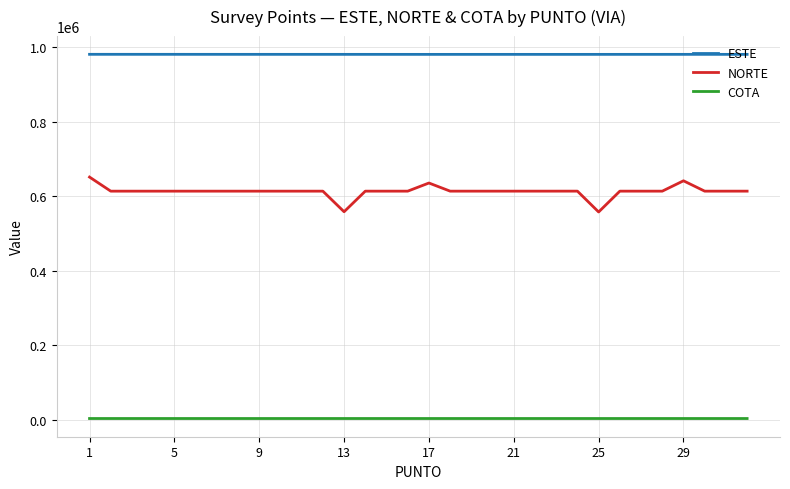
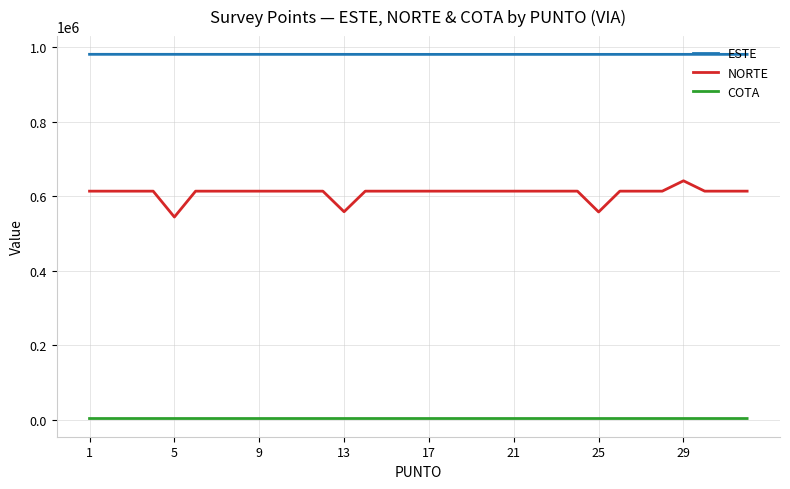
NORTE, 1: 650000 -> 610000
NORTE, 5: 610000 -> 540000
NORTE, 17: 640000 -> 610000
